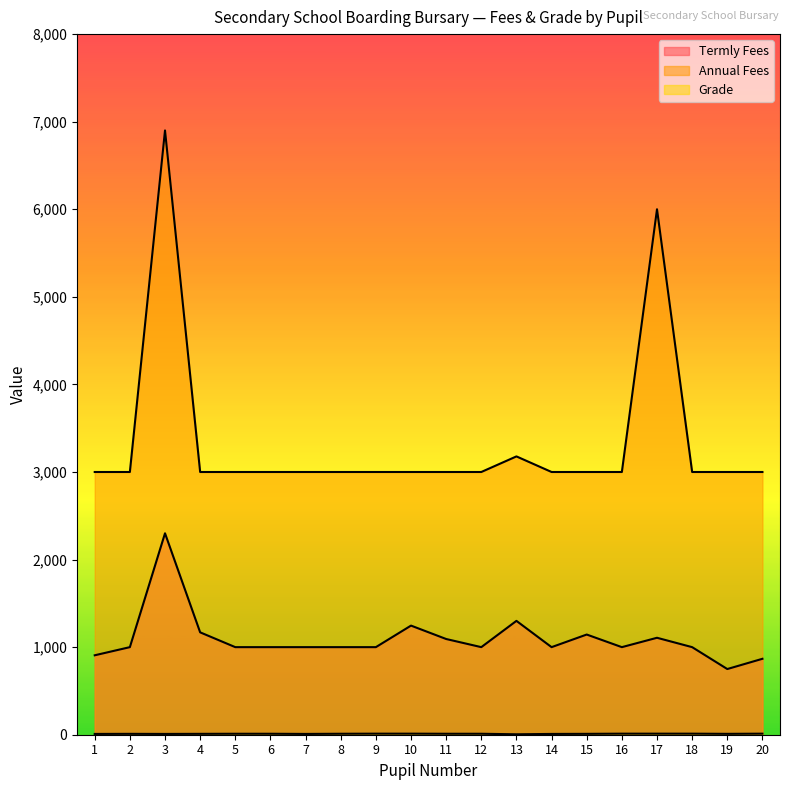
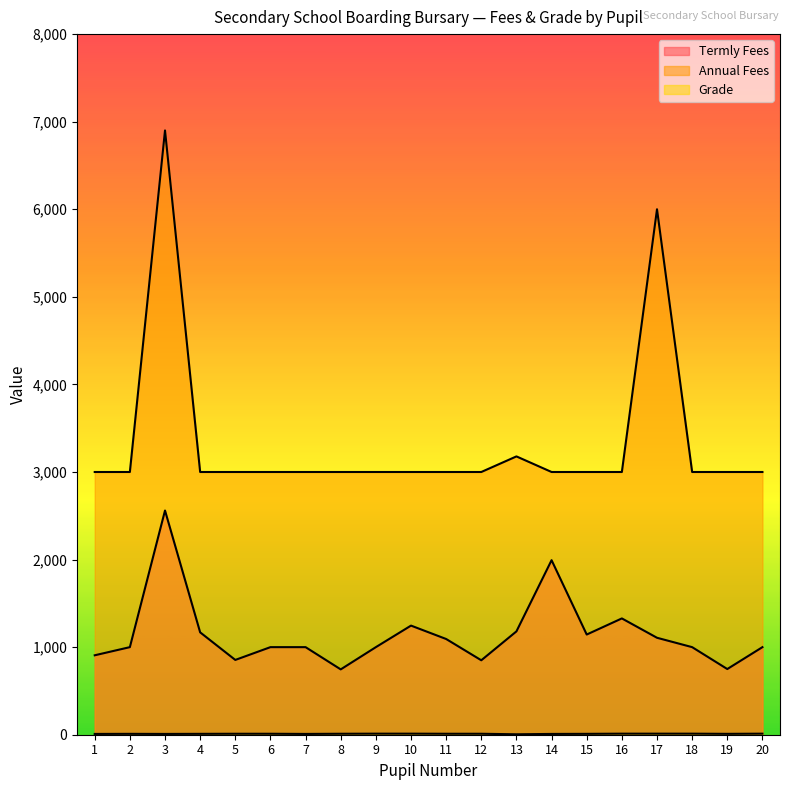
Termly Fees, 3: 2,300 -> 2,600
Termly Fees, 5: 1,000 -> 900
Termly Fees, 8: 1,000 -> 700
Termly Fees, 12: 1,000 -> 900
Termly Fees, 13: 1,300 -> 1,200
Termly Fees, 14: 1,000 -> 2,000
Termly Fees, 16: 1,000 -> 1,300
Termly Fees, 20: 900 -> 1,000
